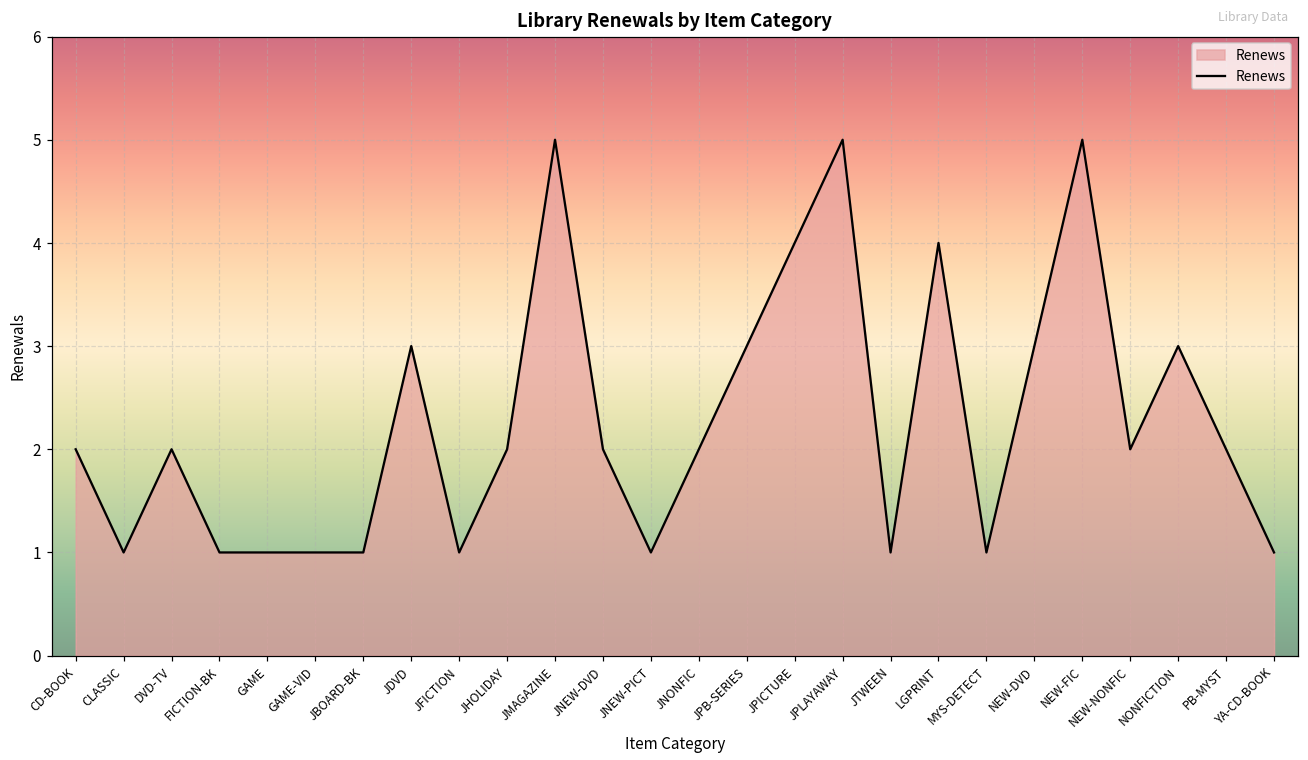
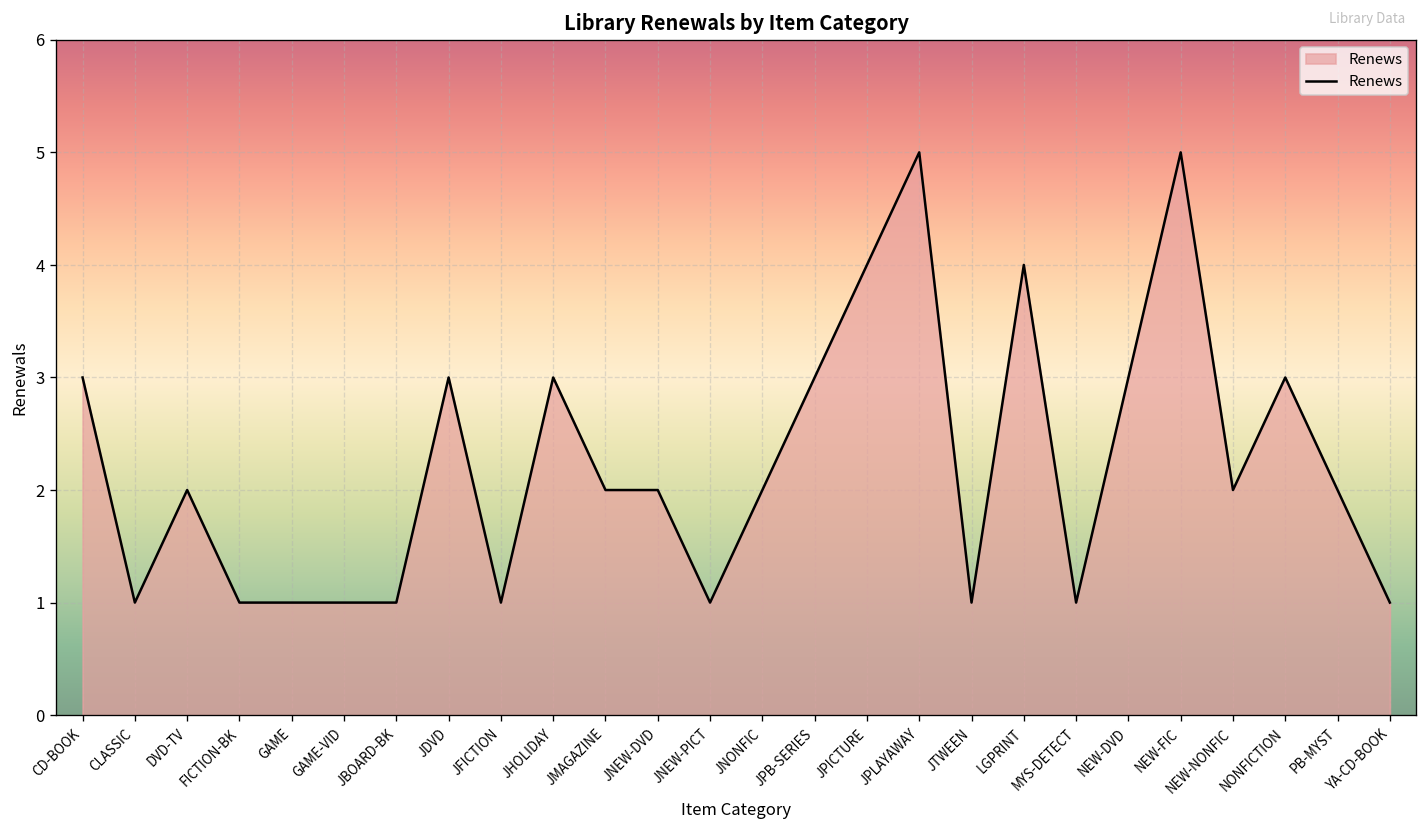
CD-BOOK: 2 -> 3
JHOLIDAY: 2 -> 3
JMAGAZINE: 5 -> 2
